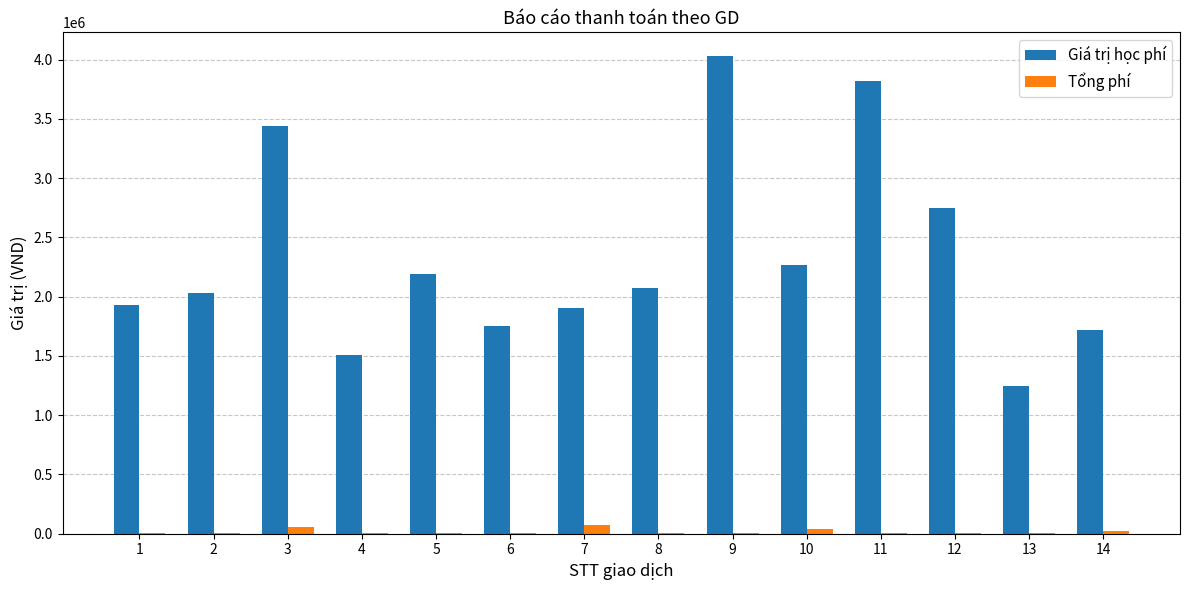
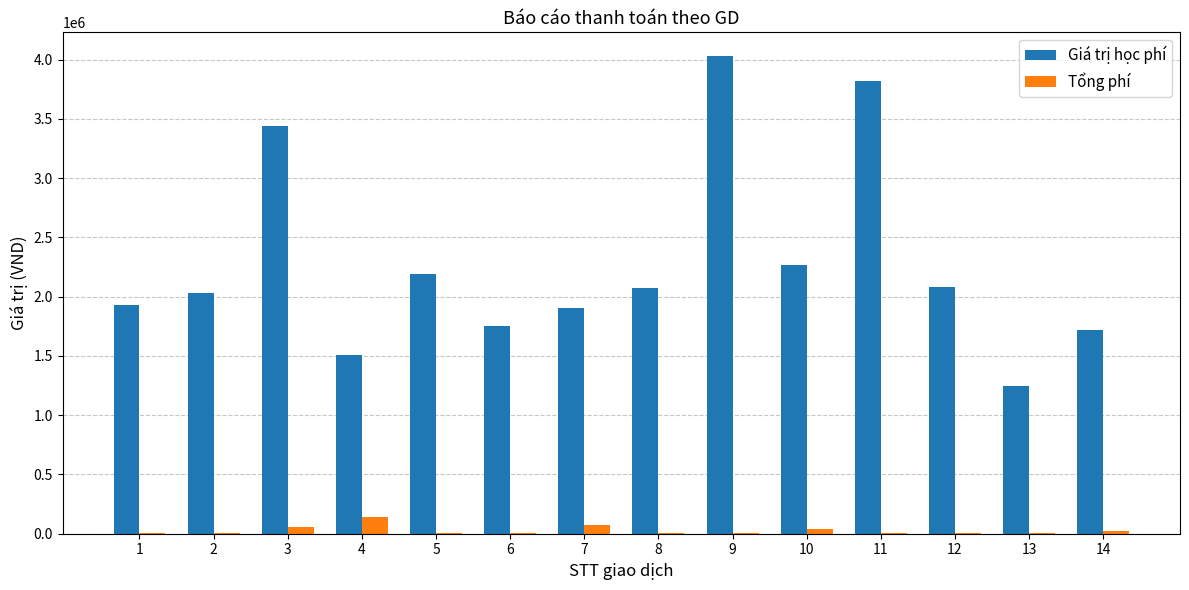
Tổng phí, 4: 0 -> 140000
Giá trị học phí, 12: 2750000 -> 2080000
